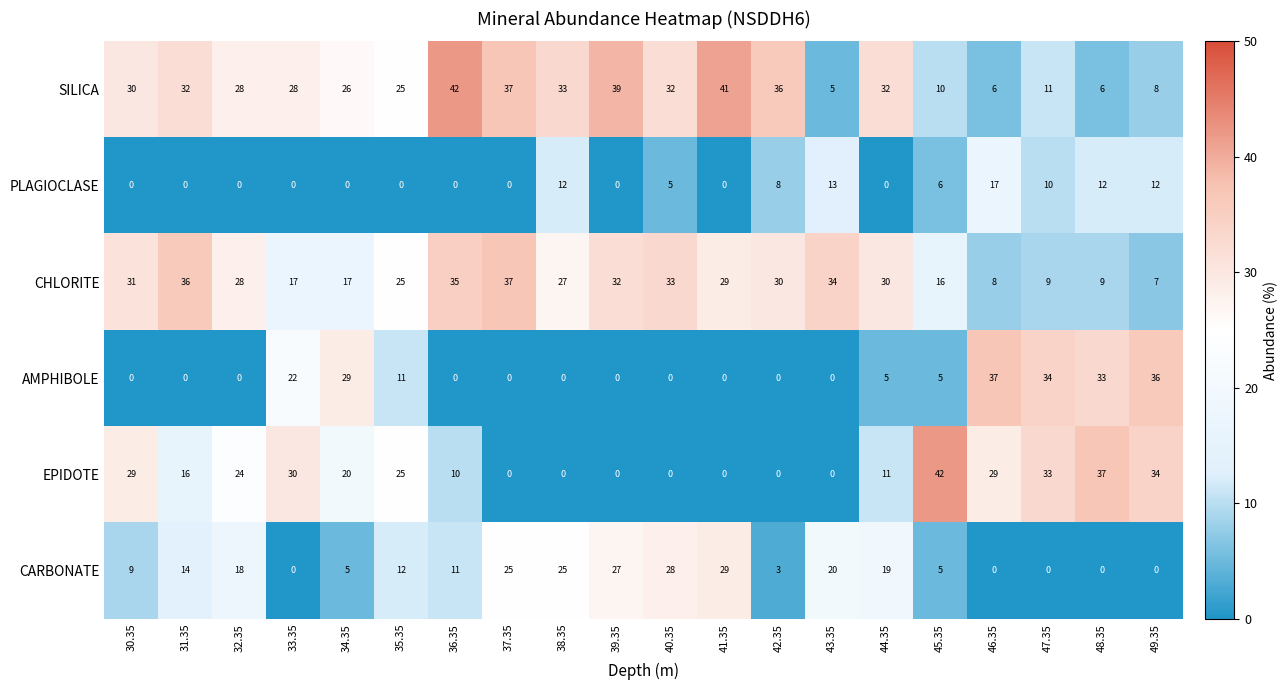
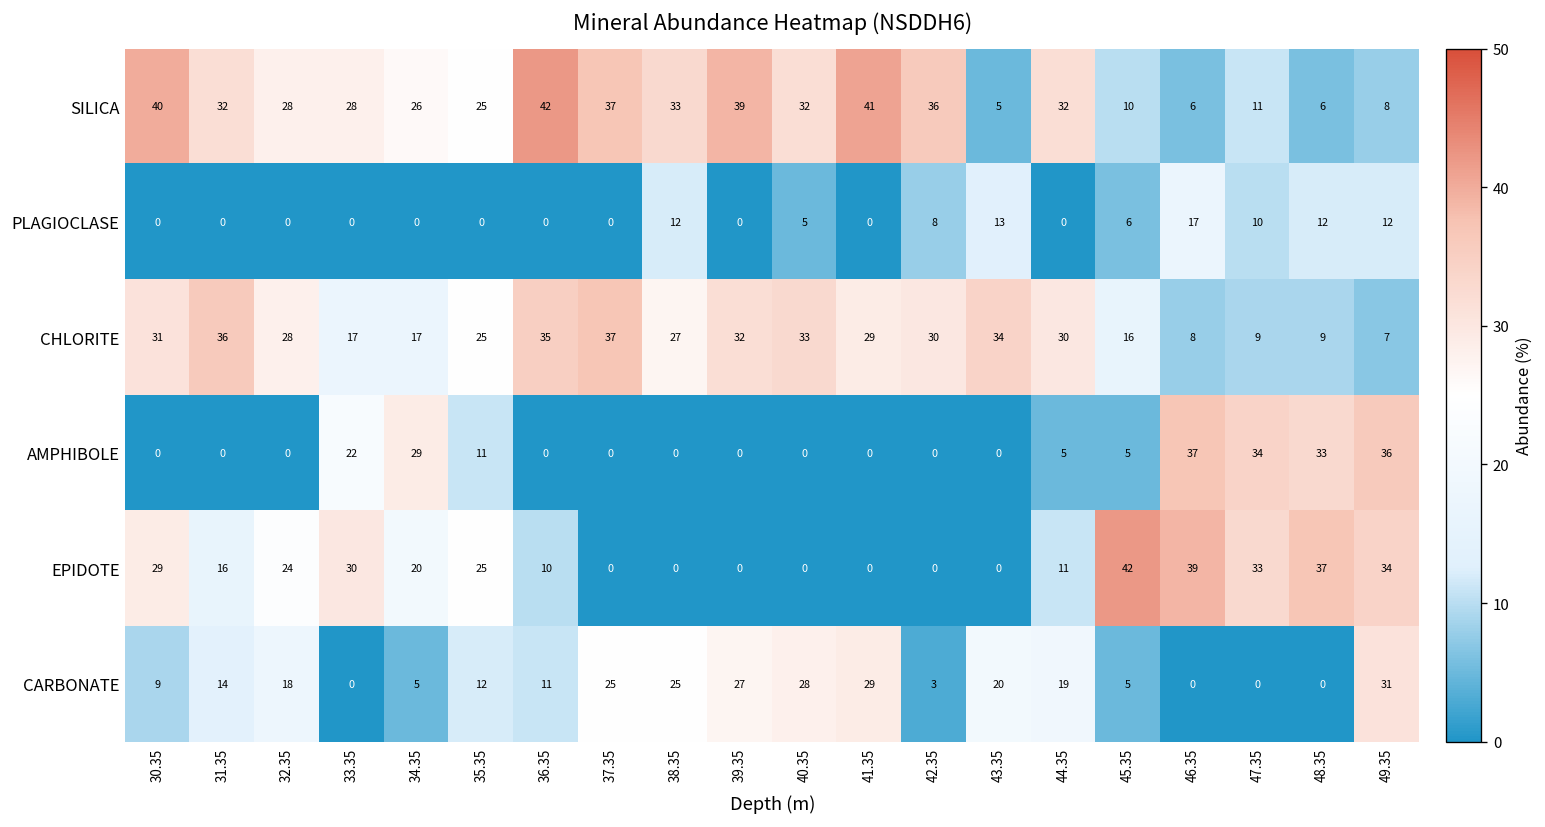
SILICA, 30.35: 30 -> 40
EPIDOTE, 46.35: 29 -> 39
CARBONATE, 49.35: 0 -> 31
